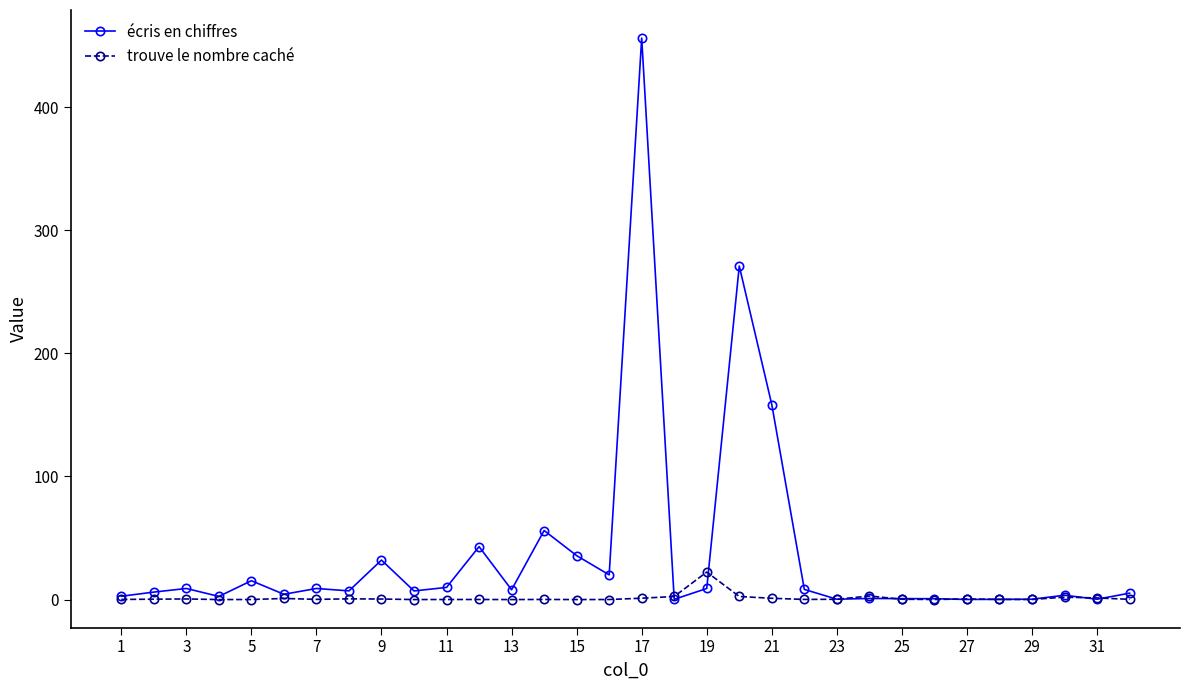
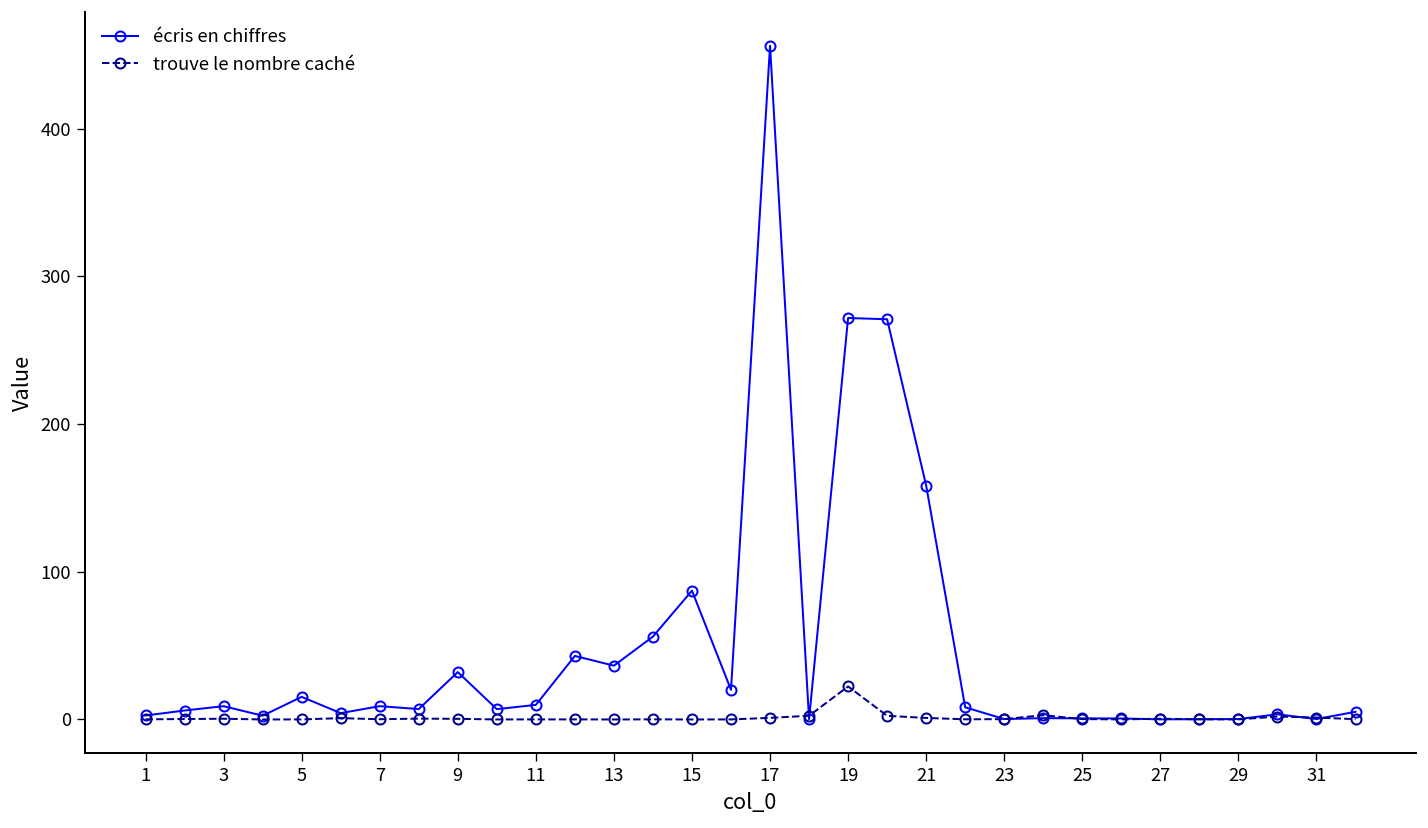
écris en chiffres, 13: 8 -> 36
écris en chiffres, 15: 36 -> 87
écris en chiffres, 19: 9 -> 272
